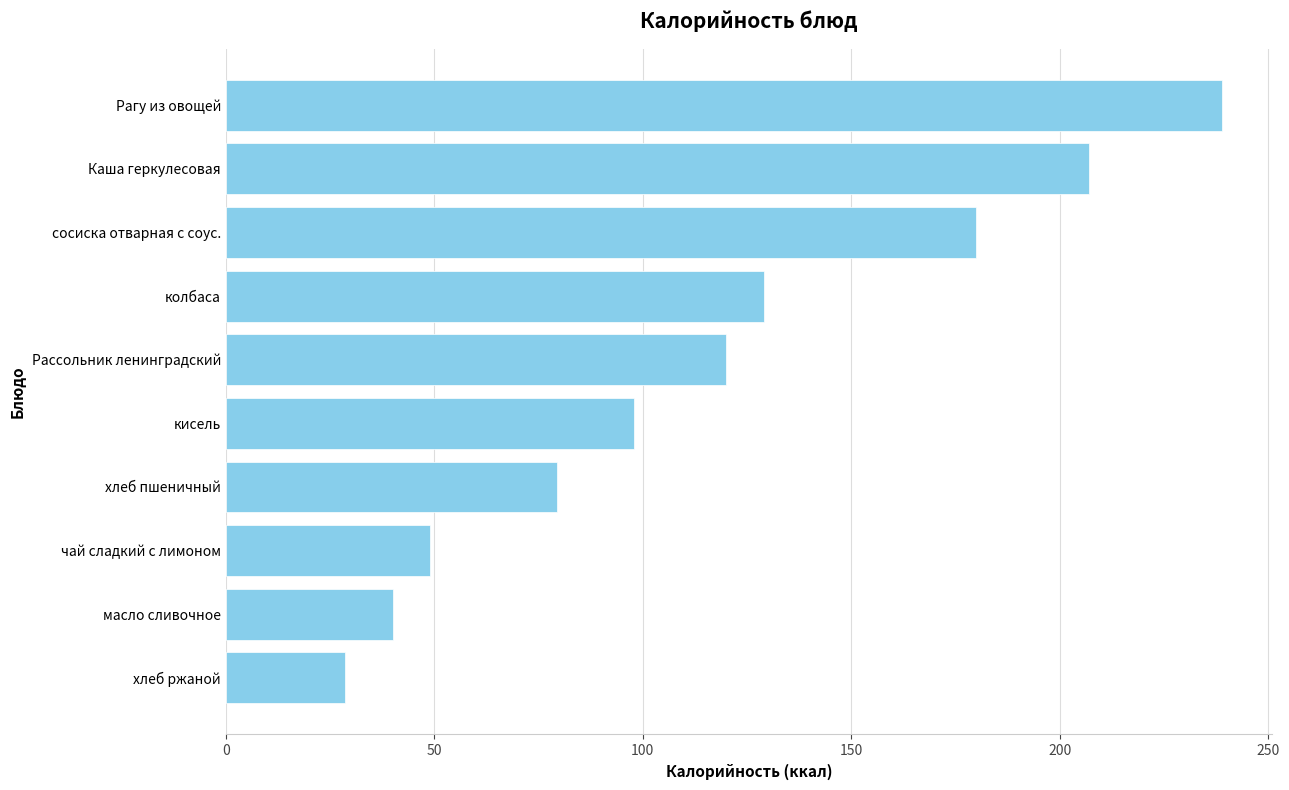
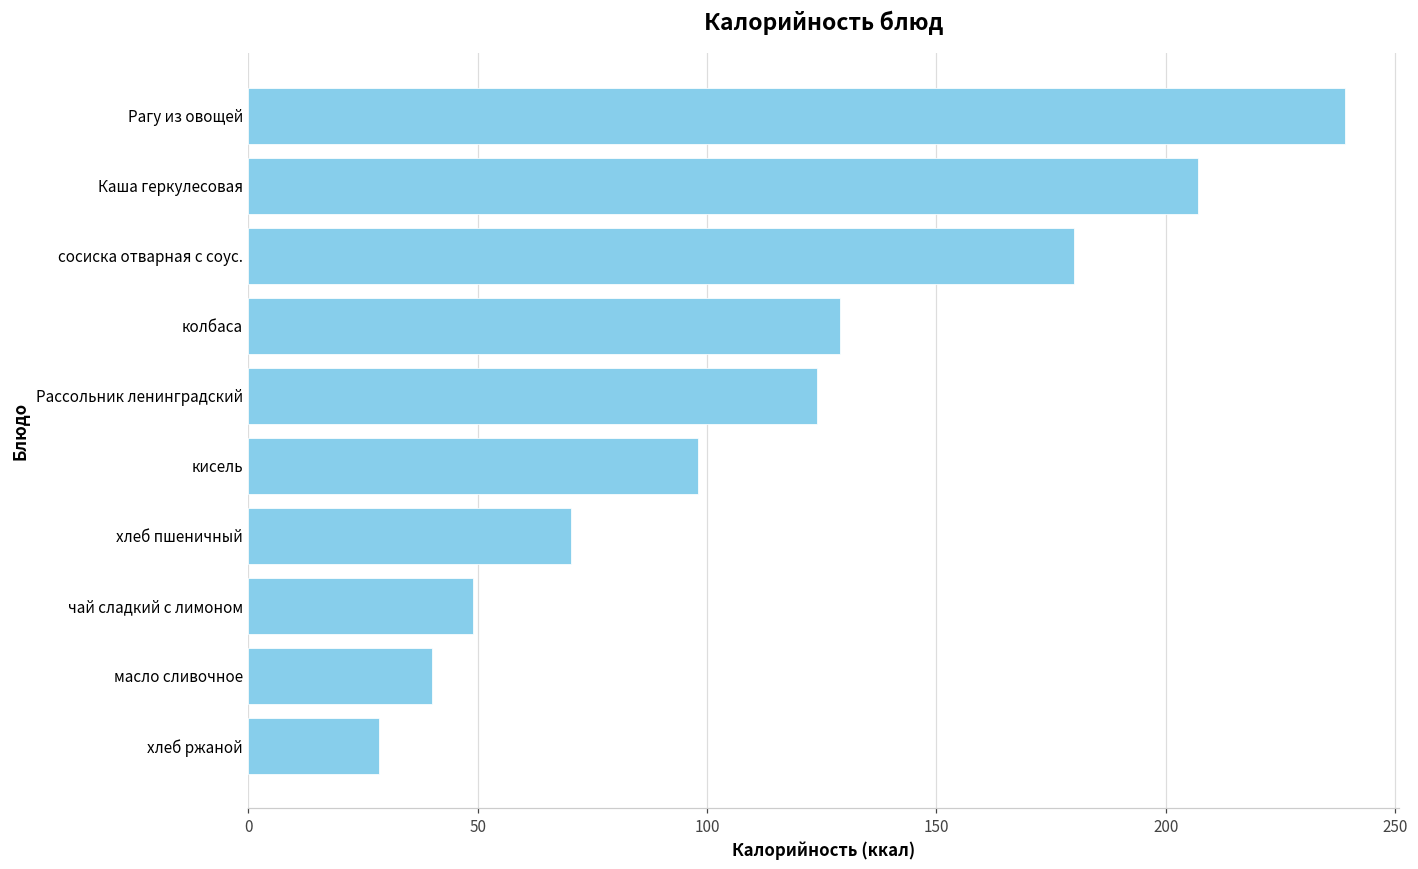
Рассольник ленинградский: 120 -> 124
хлеб пшеничный: 80 -> 70
